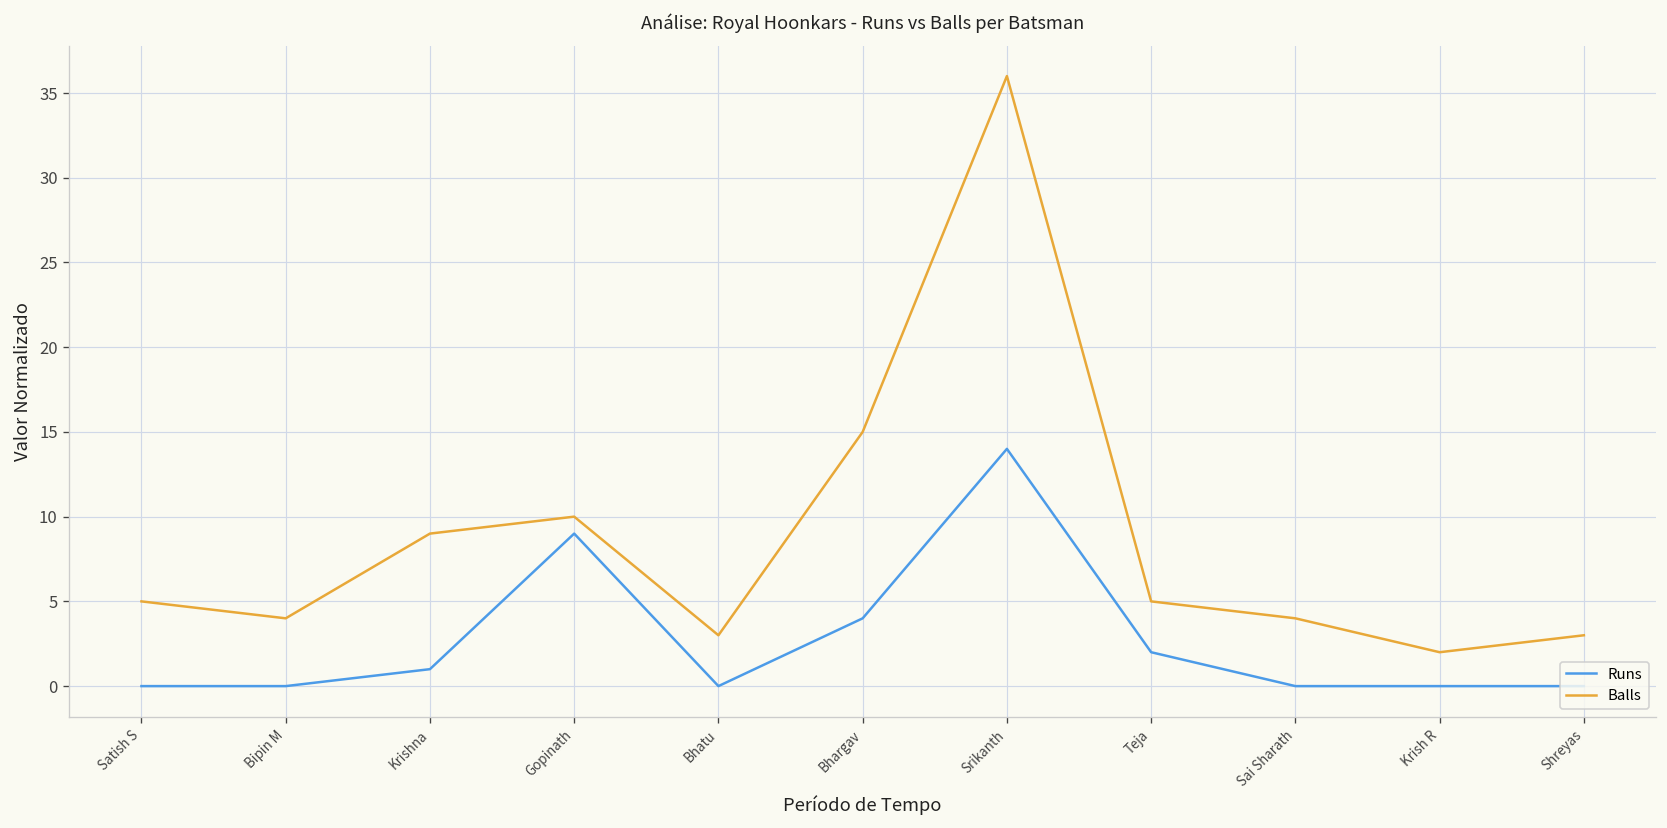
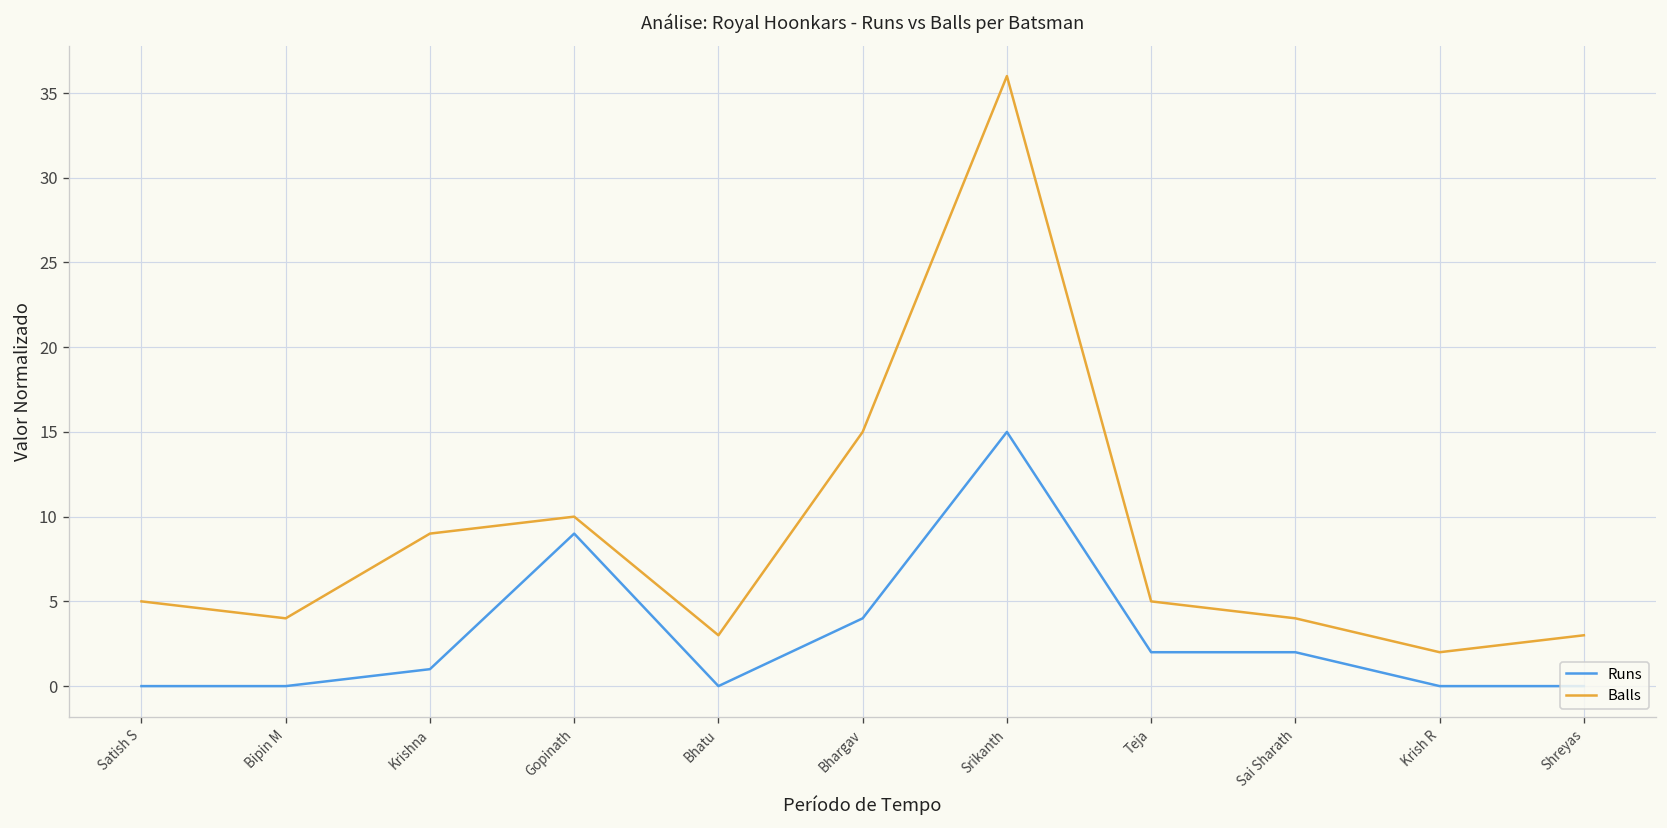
Runs, Srikanth: 14 -> 15
Runs, Sai Sharath: 0 -> 2
